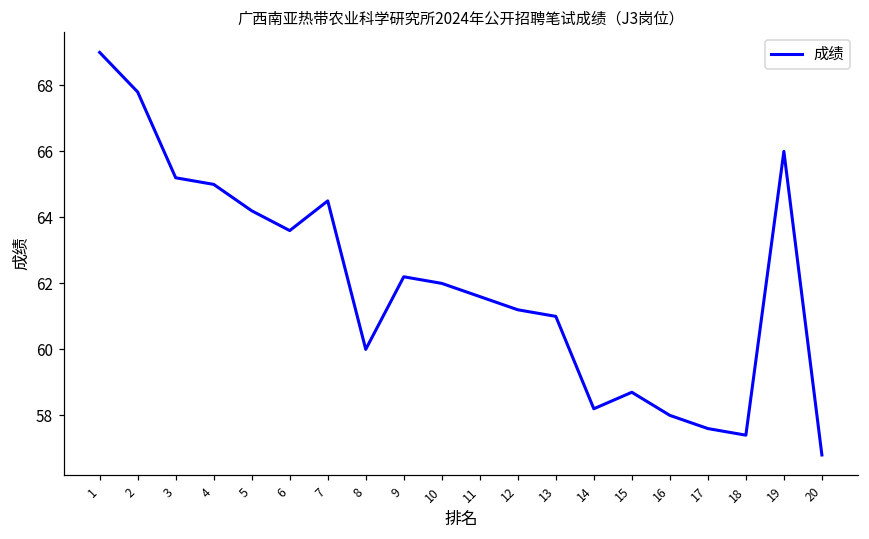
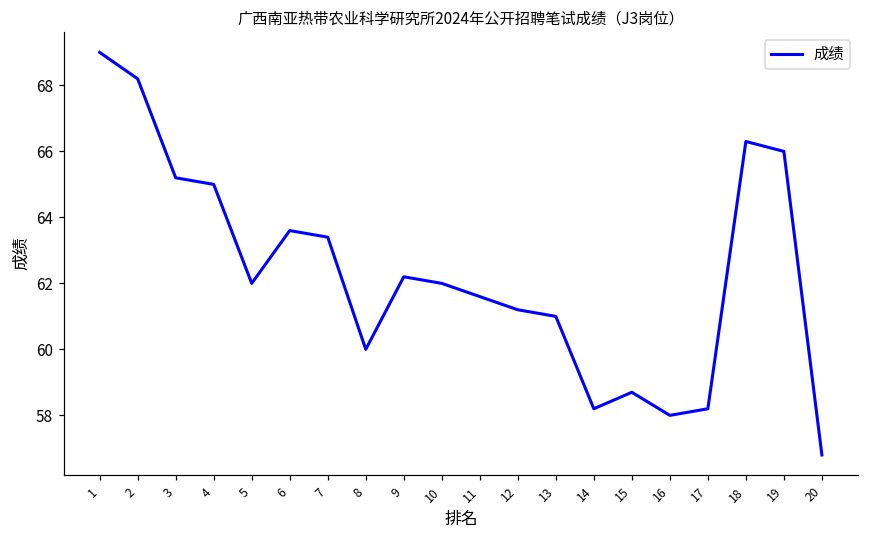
2: 67.8 -> 68.2
5: 64.2 -> 62.0
7: 64.5 -> 63.4
17: 57.6 -> 58.2
18: 57.4 -> 66.3
